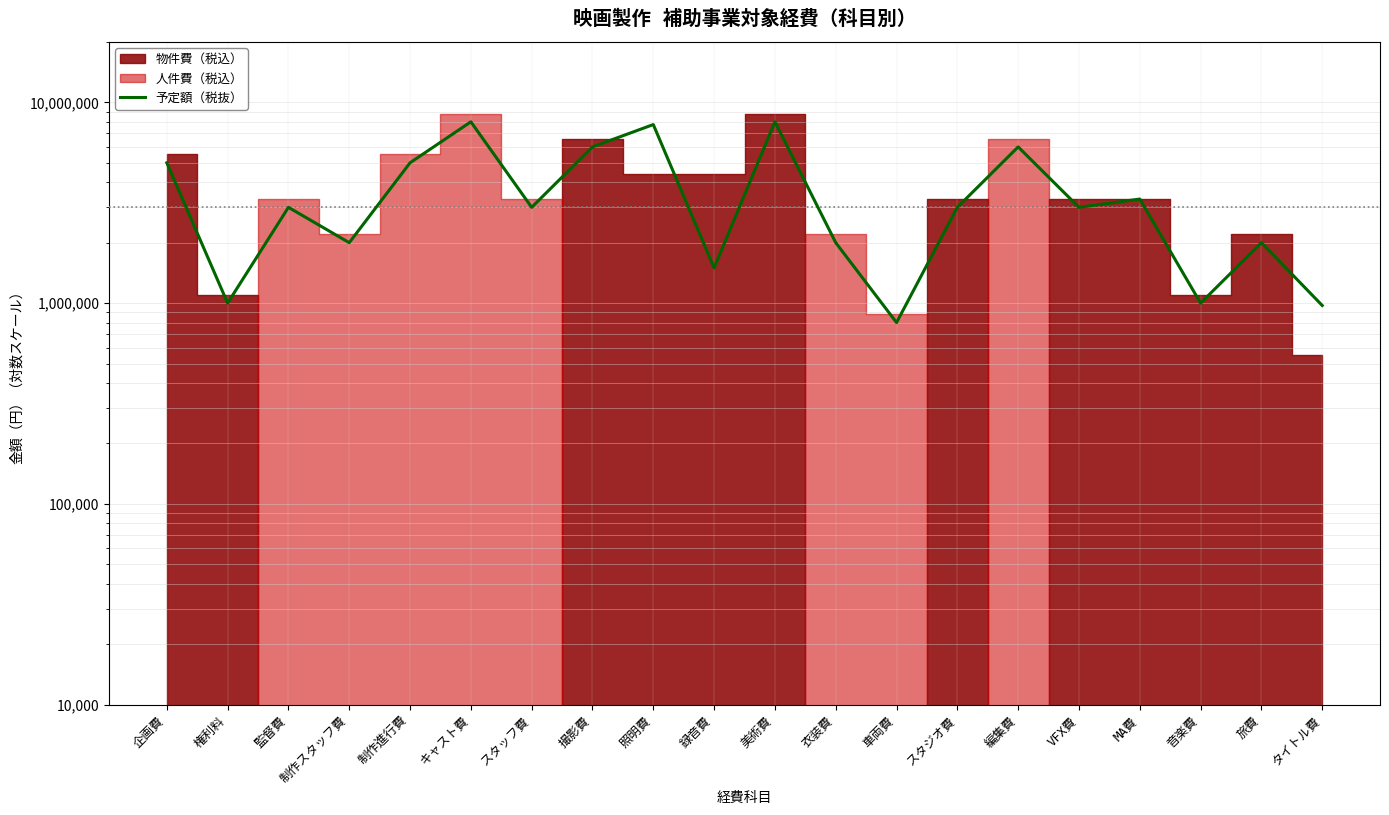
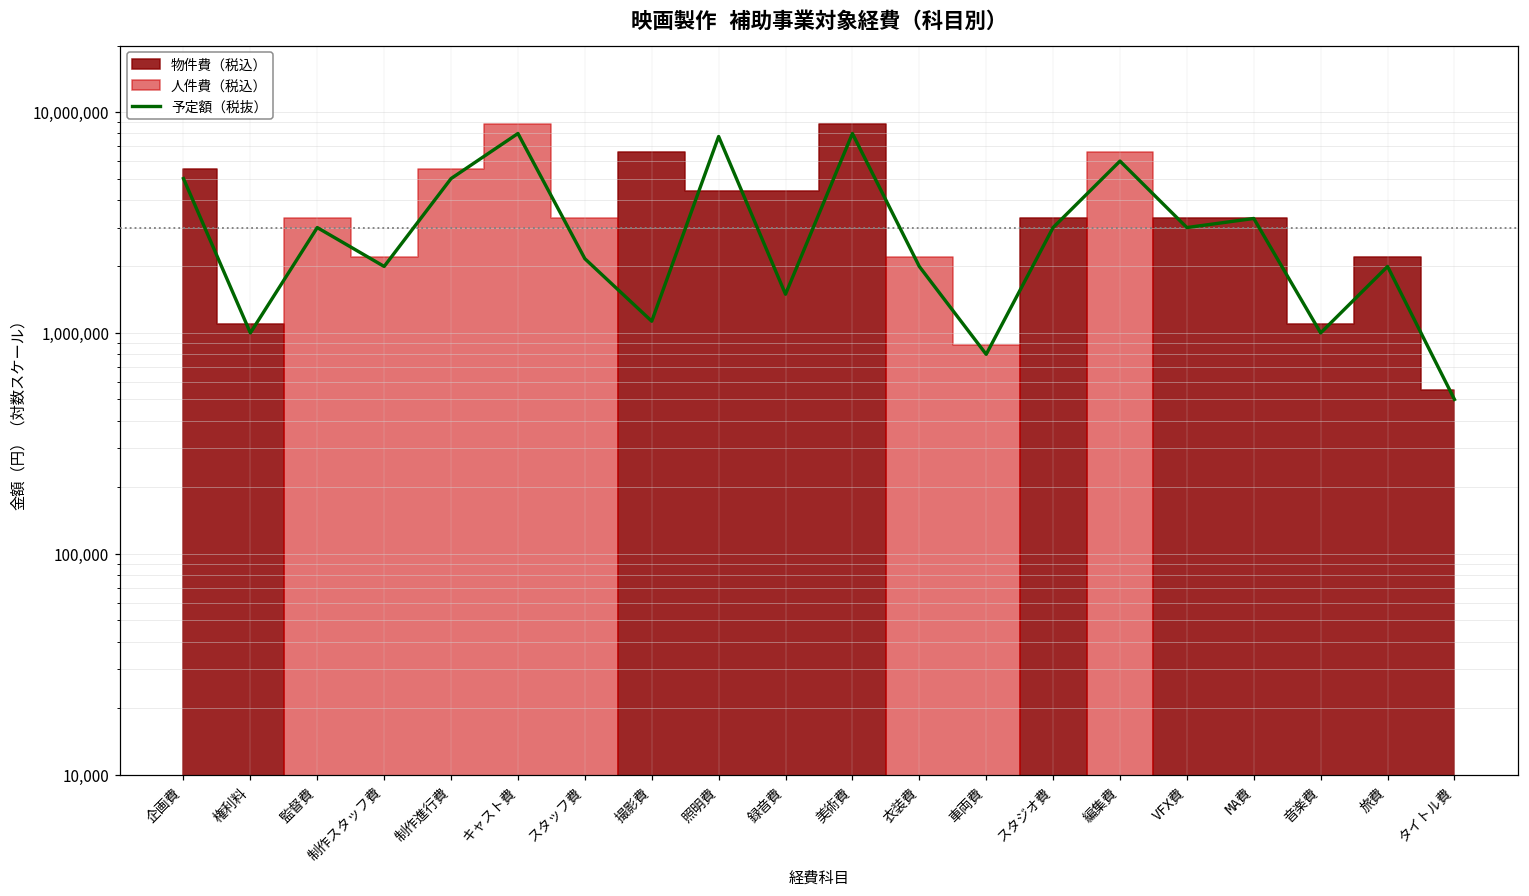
予定額（税抜）, スタッフ費: 3,000,000 -> 2,200,000
予定額（税抜）, 撮影費: 6,000,000 -> 1,100,000
予定額（税抜）, タイトル費: 1,000,000 -> 500,000
